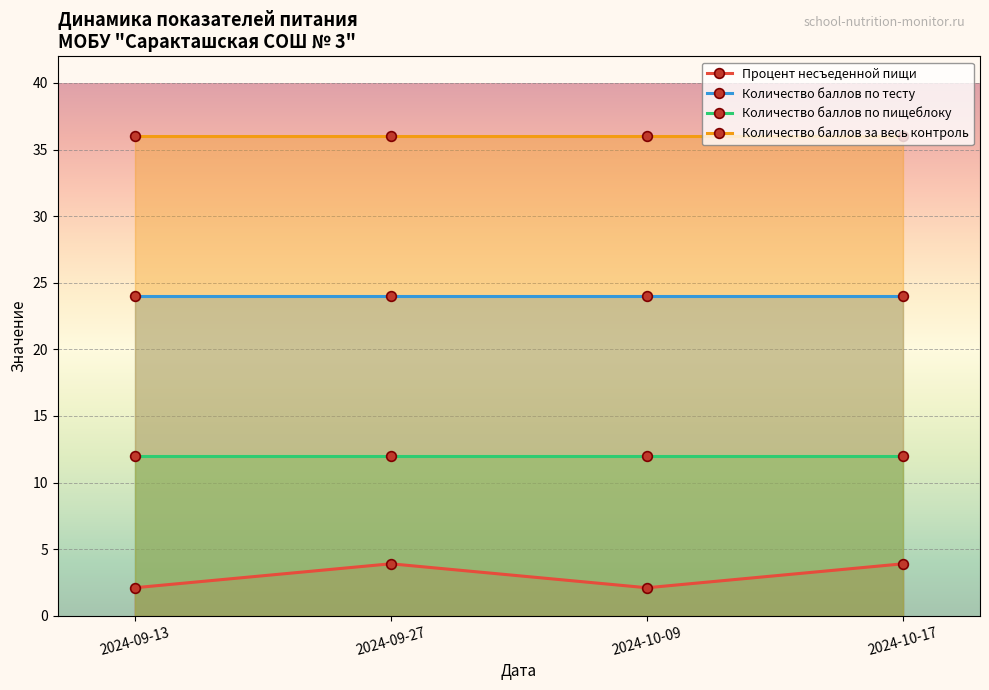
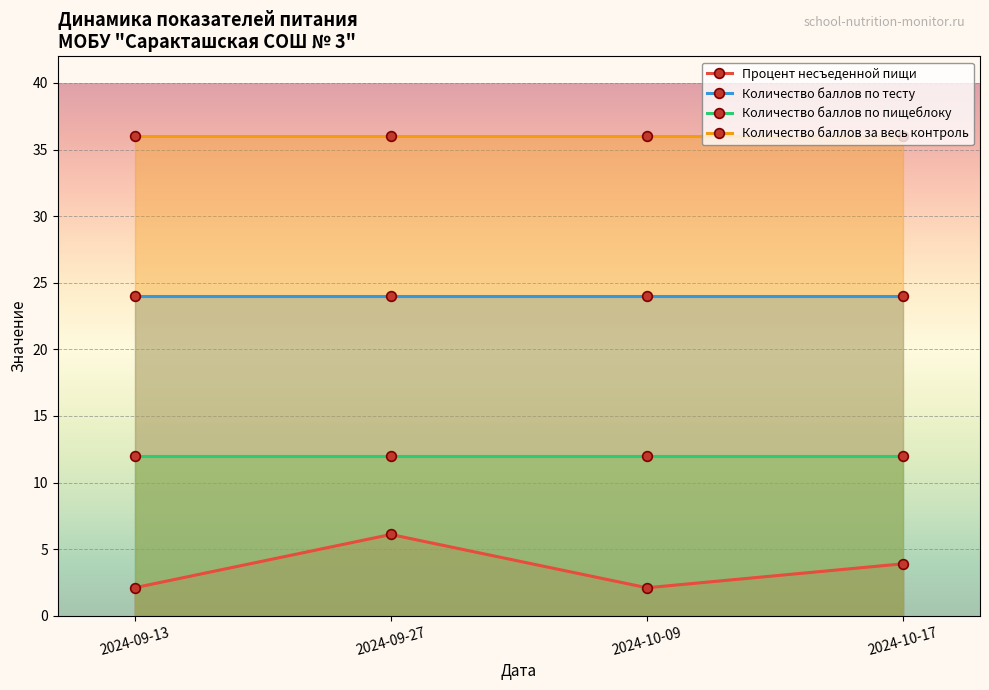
Процент несъеденной пищи, 2024-09-27: 3.9 -> 6.1
